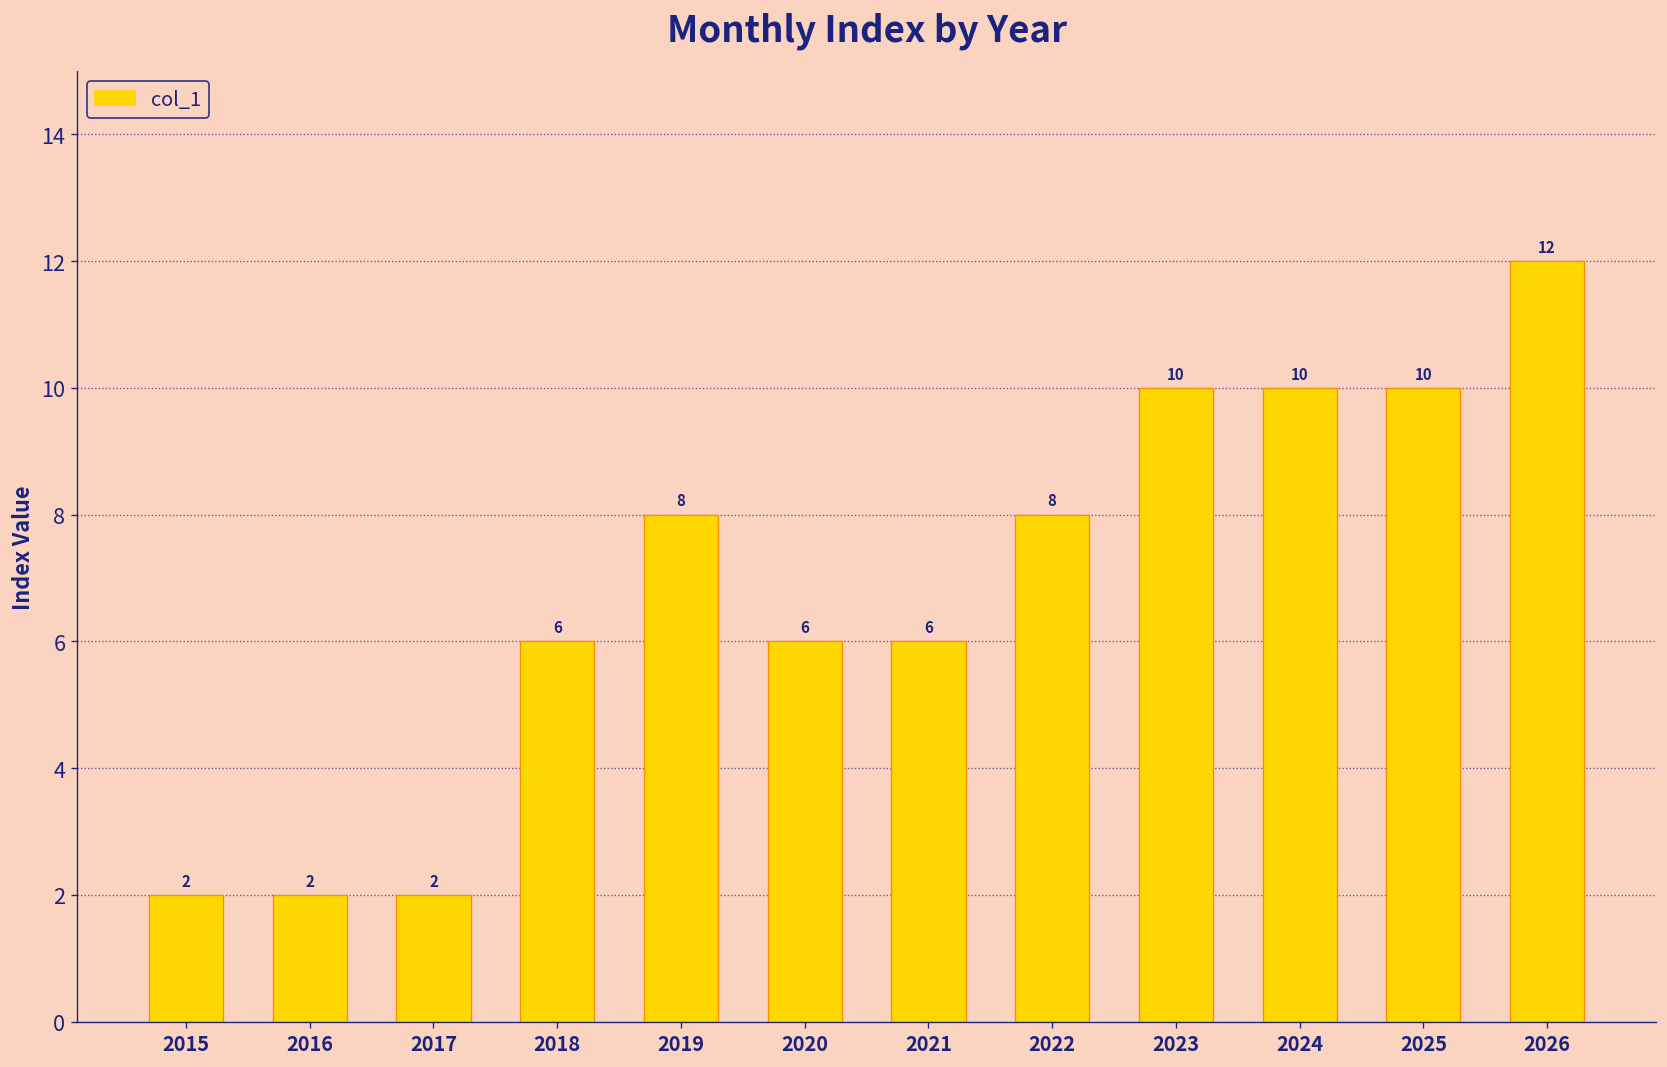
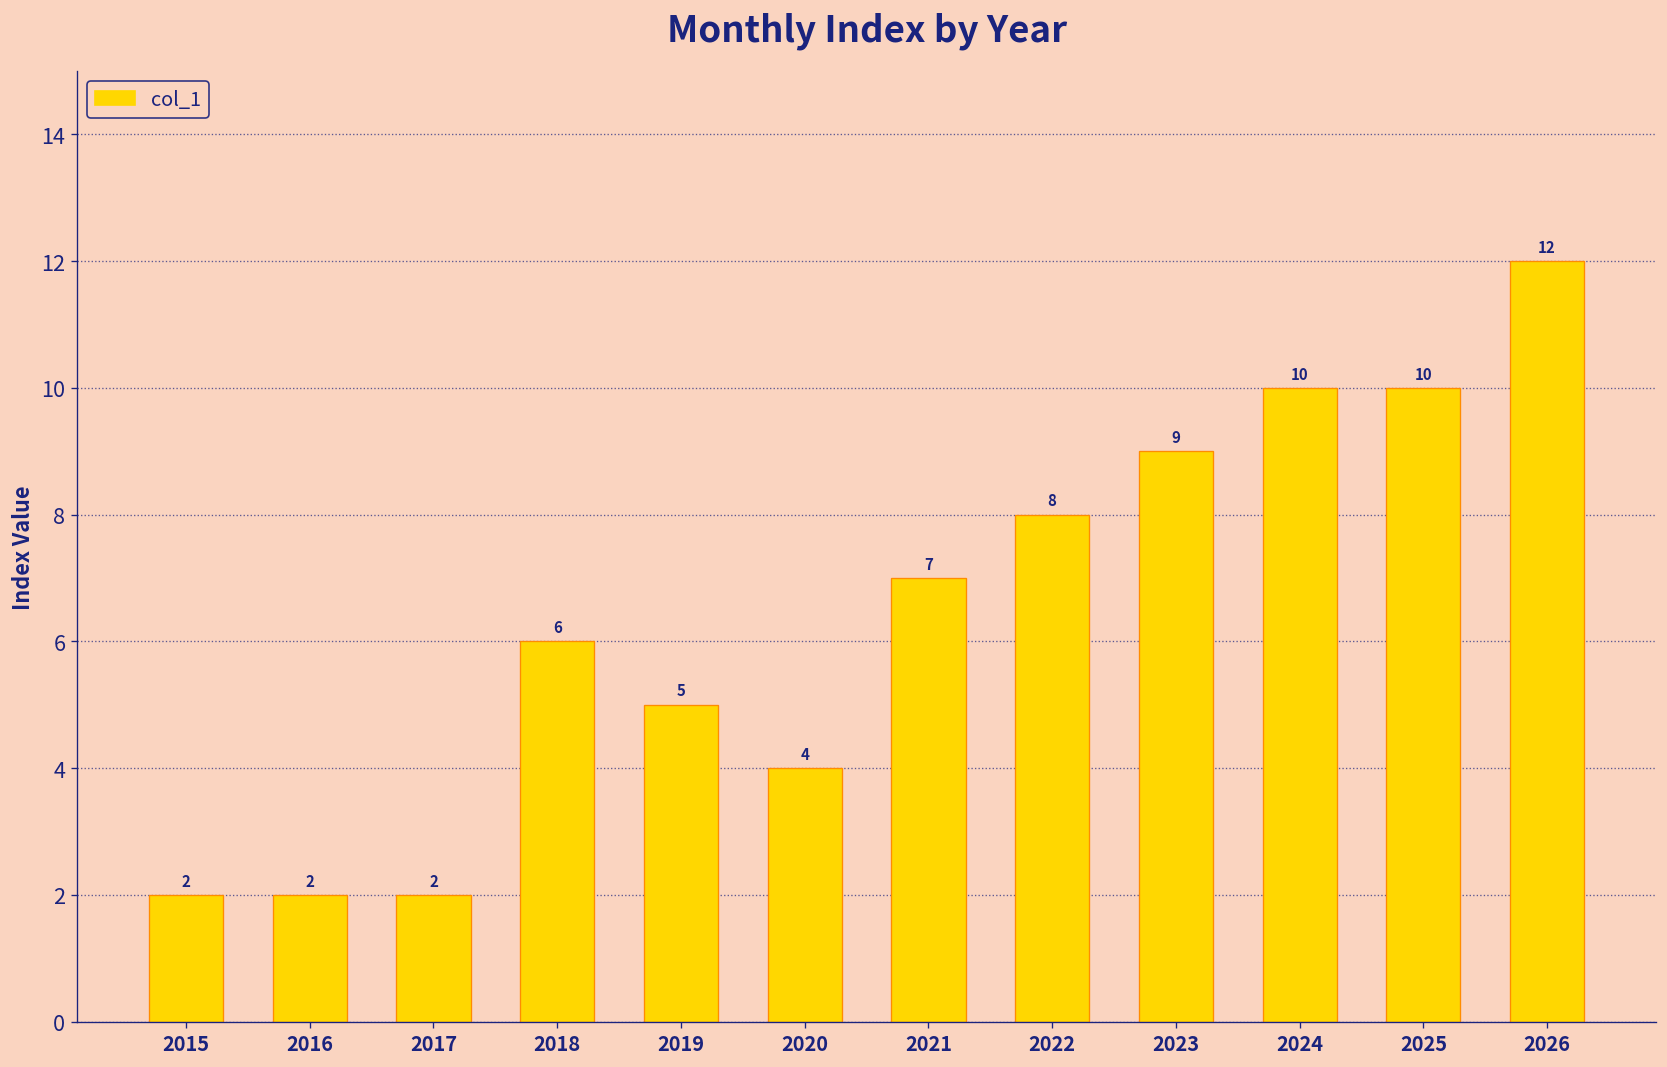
2019: 8 -> 5
2020: 6 -> 4
2021: 6 -> 7
2023: 10 -> 9
